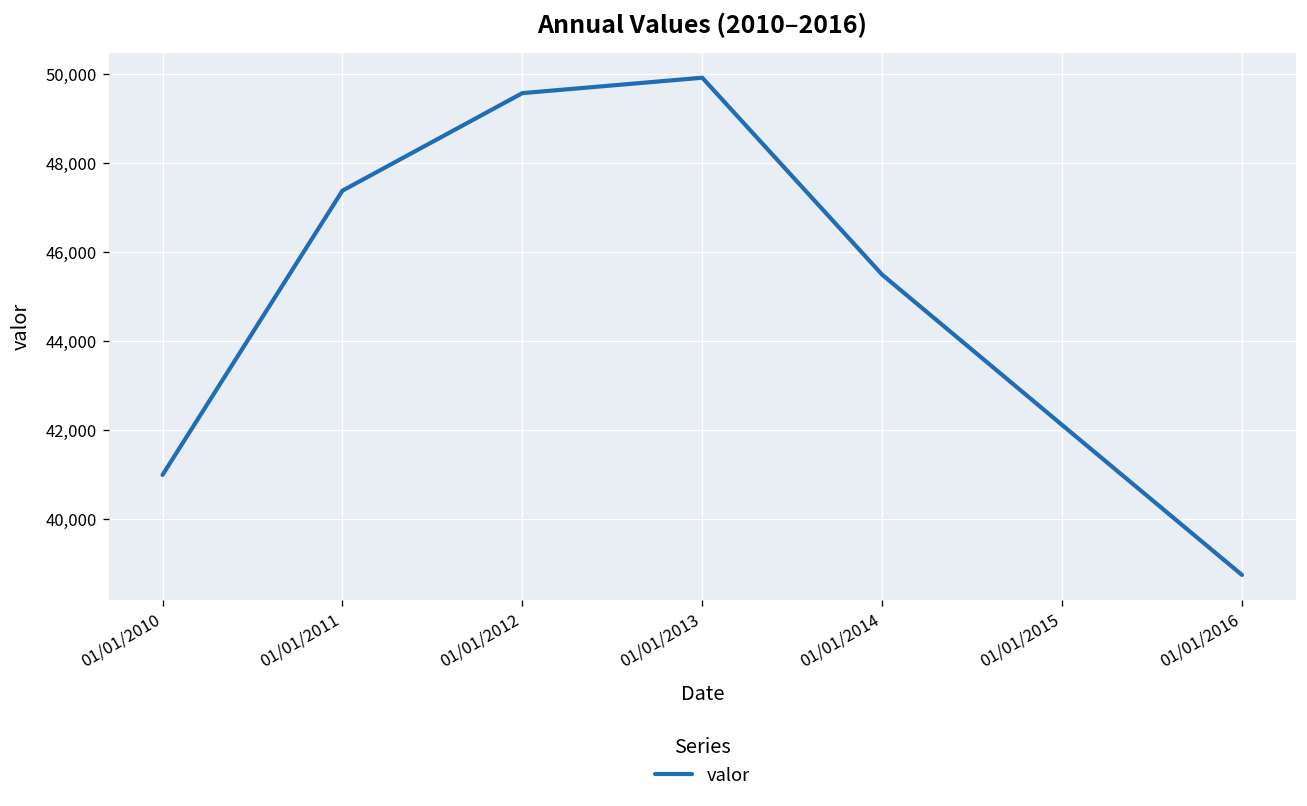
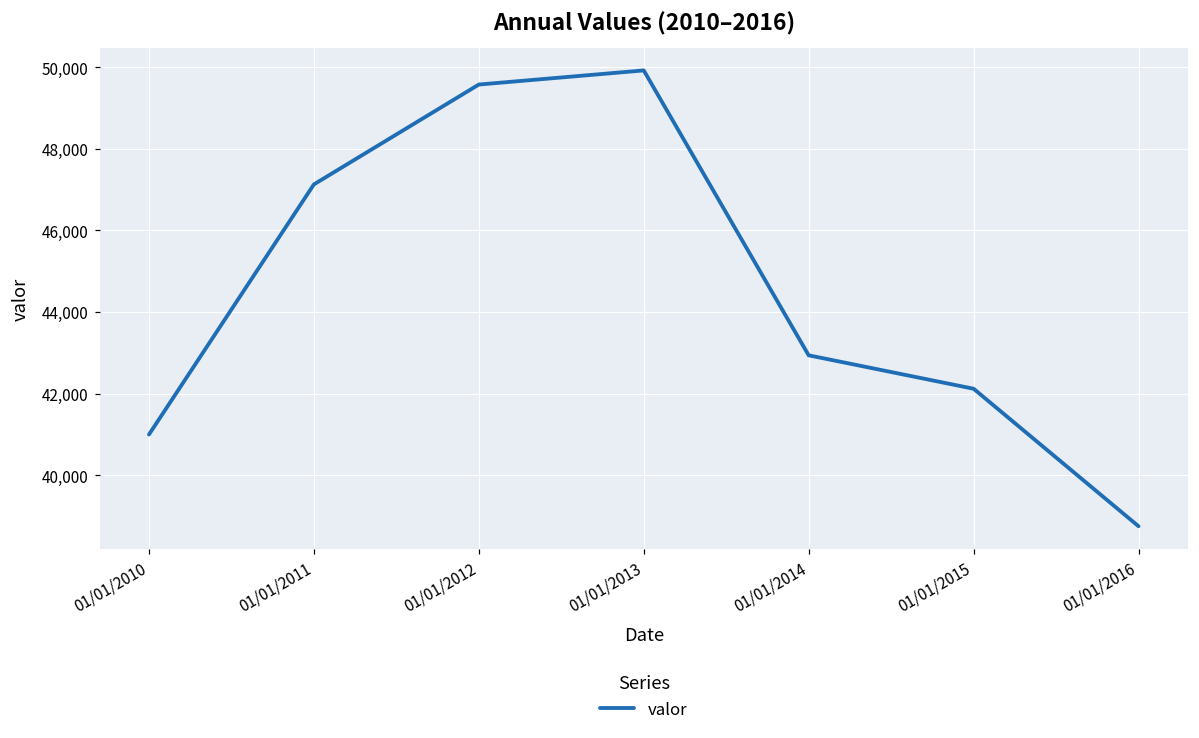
01/01/2011: 47,400 -> 47,100
01/01/2014: 45,500 -> 42,900
